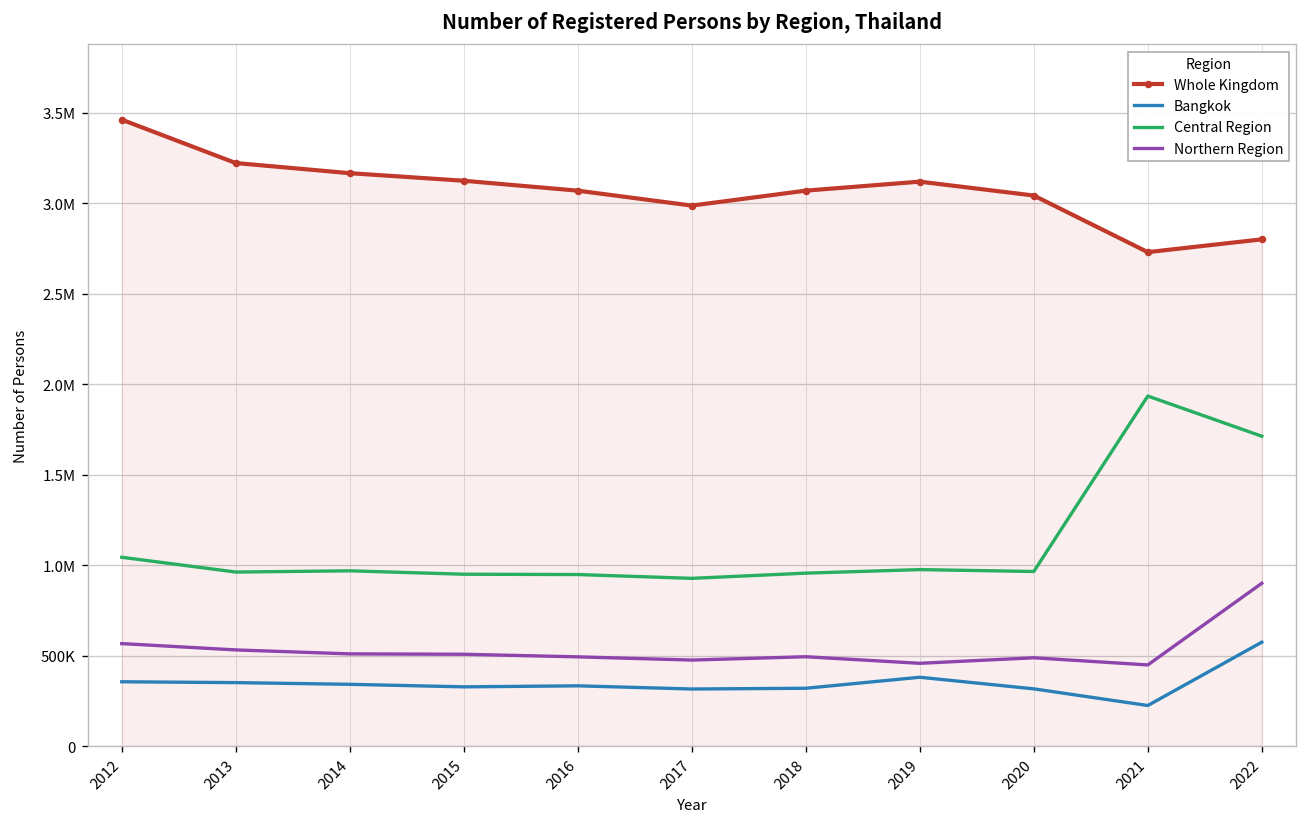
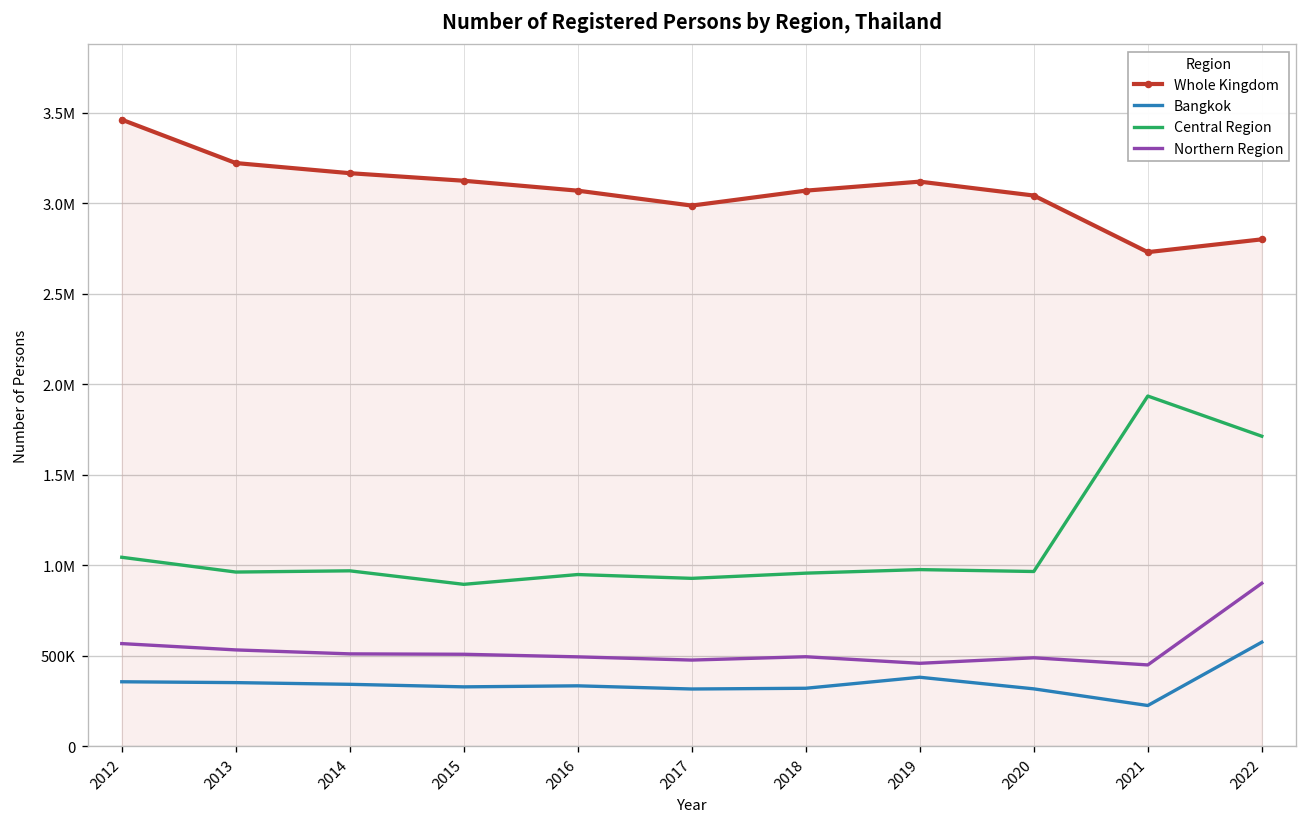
Central Region, 2015: 950000 -> 890000
